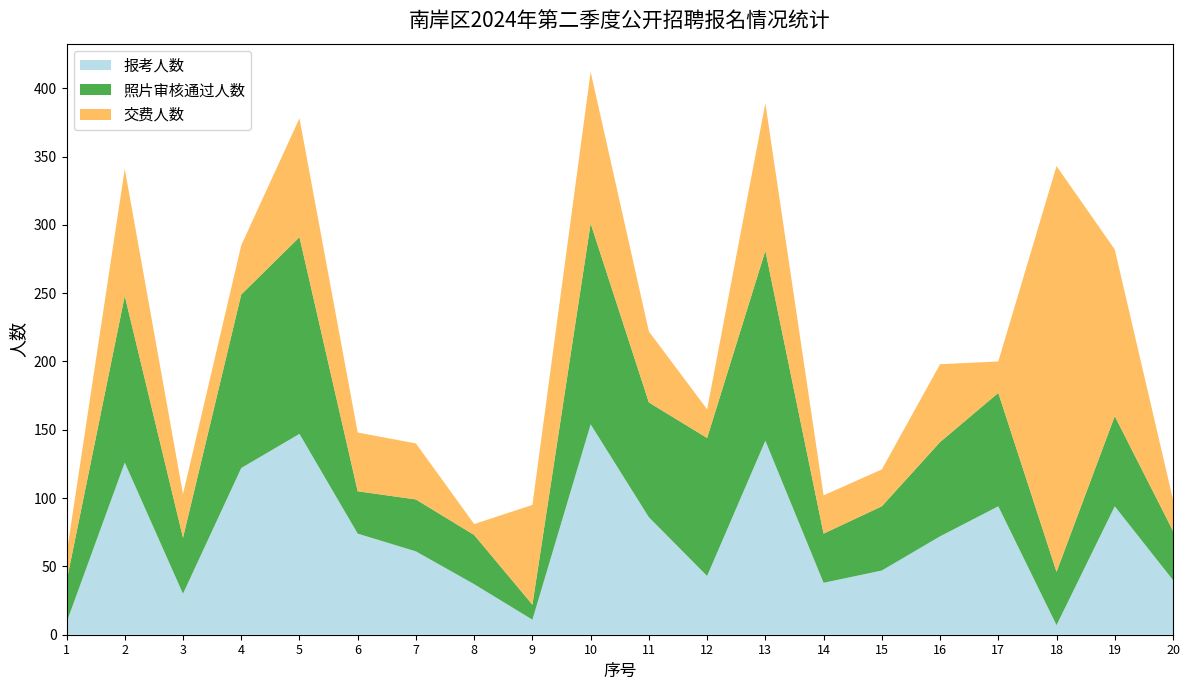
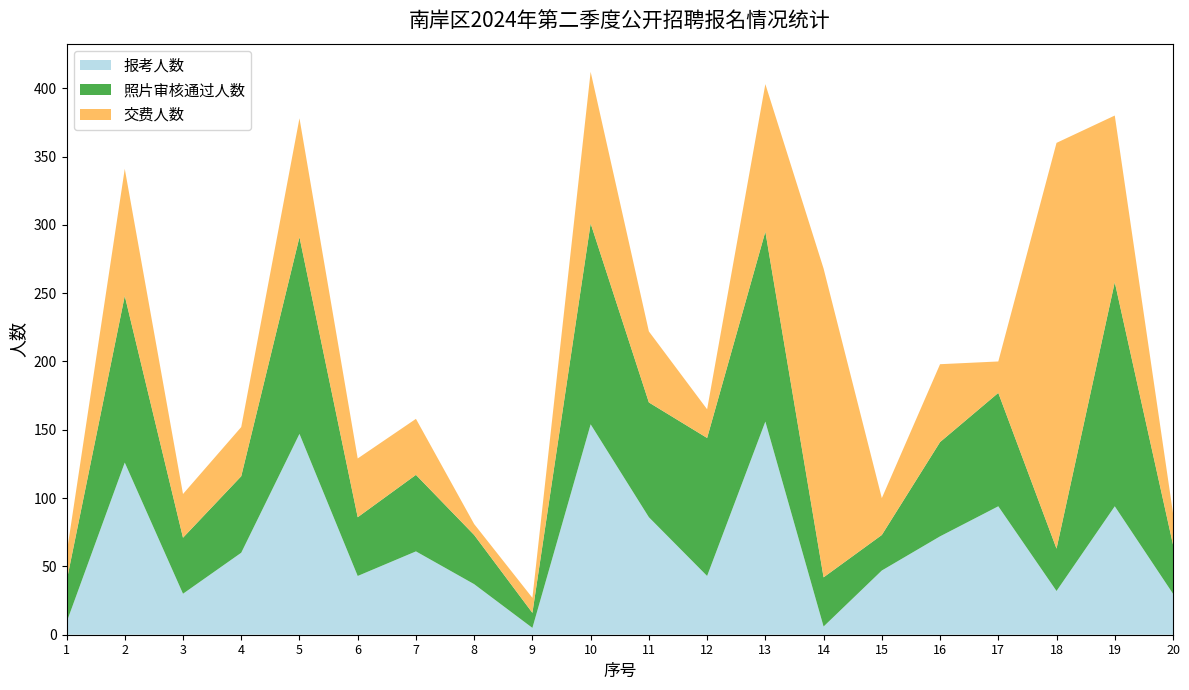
报考人数, 4: 122 -> 60
照片审核通过人数, 4: 127 -> 56
报考人数, 6: 74 -> 43
照片审核通过人数, 6: 31 -> 43
照片审核通过人数, 7: 38 -> 56
报考人数, 9: 11 -> 5
交费人数, 9: 73 -> 11
报考人数, 13: 142 -> 156
报考人数, 14: 38 -> 6
交费人数, 14: 28 -> 226
照片审核通过人数, 15: 47 -> 26
报考人数, 18: 7 -> 32
照片审核通过人数, 18: 39 -> 31
照片审核通过人数, 19: 66 -> 164
报考人数, 20: 40 -> 30
